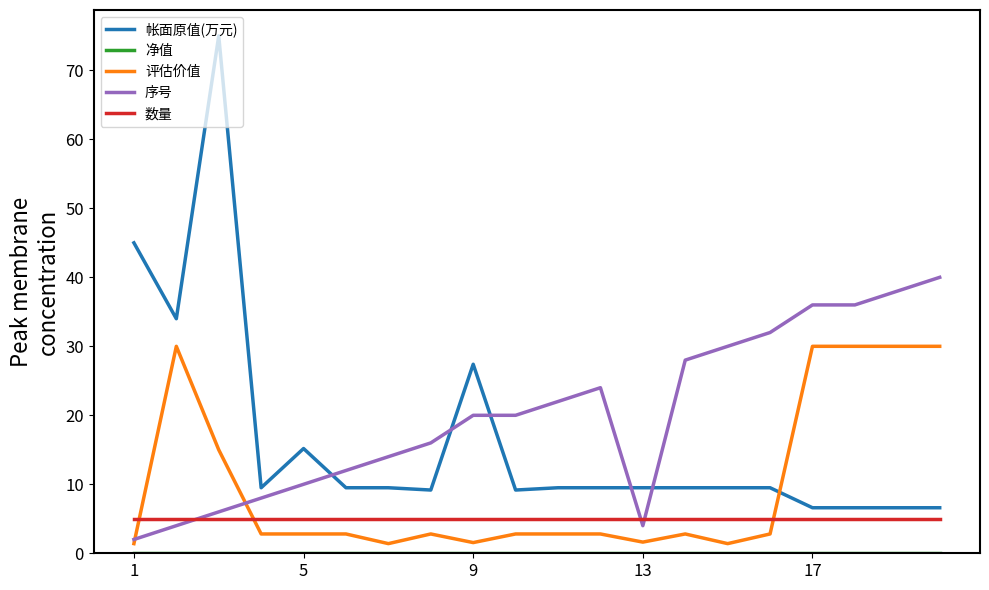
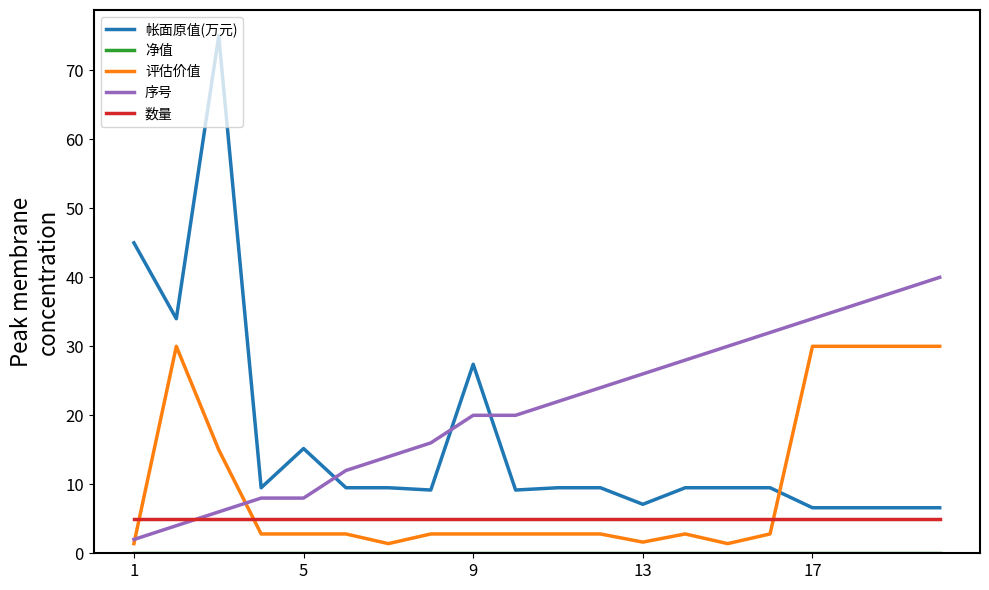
序号, 5: 10 -> 8
评估价值, 9: 2 -> 3
帐面原值(万元), 13: 10 -> 7
序号, 13: 4 -> 26
序号, 17: 36 -> 34
